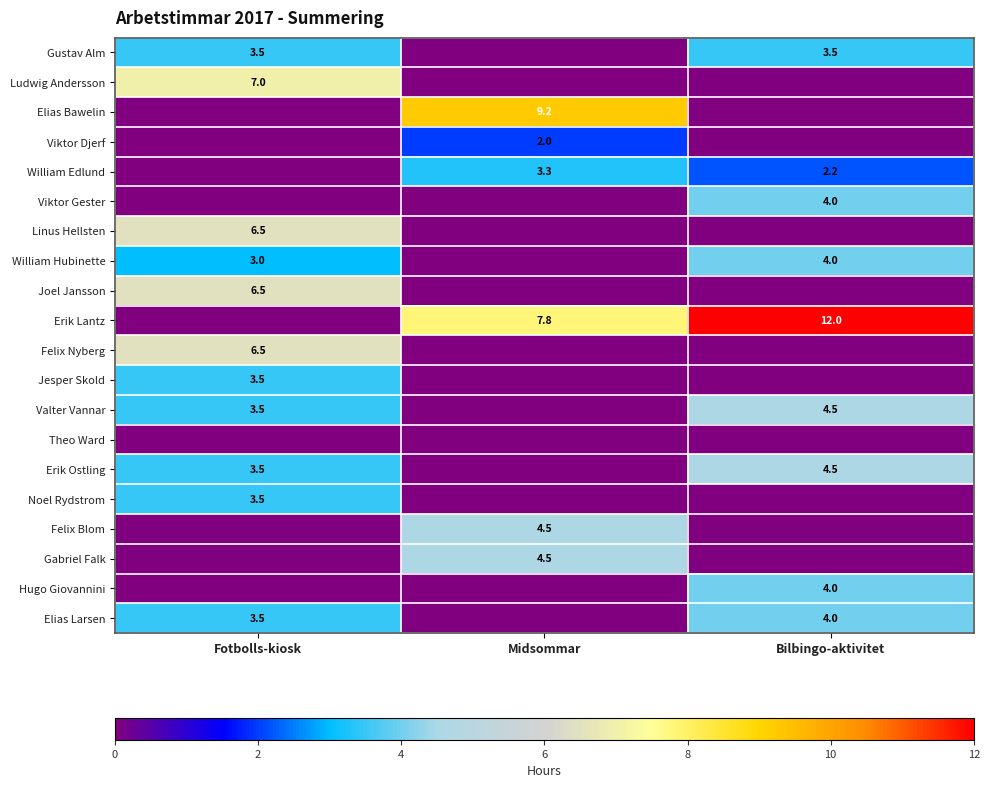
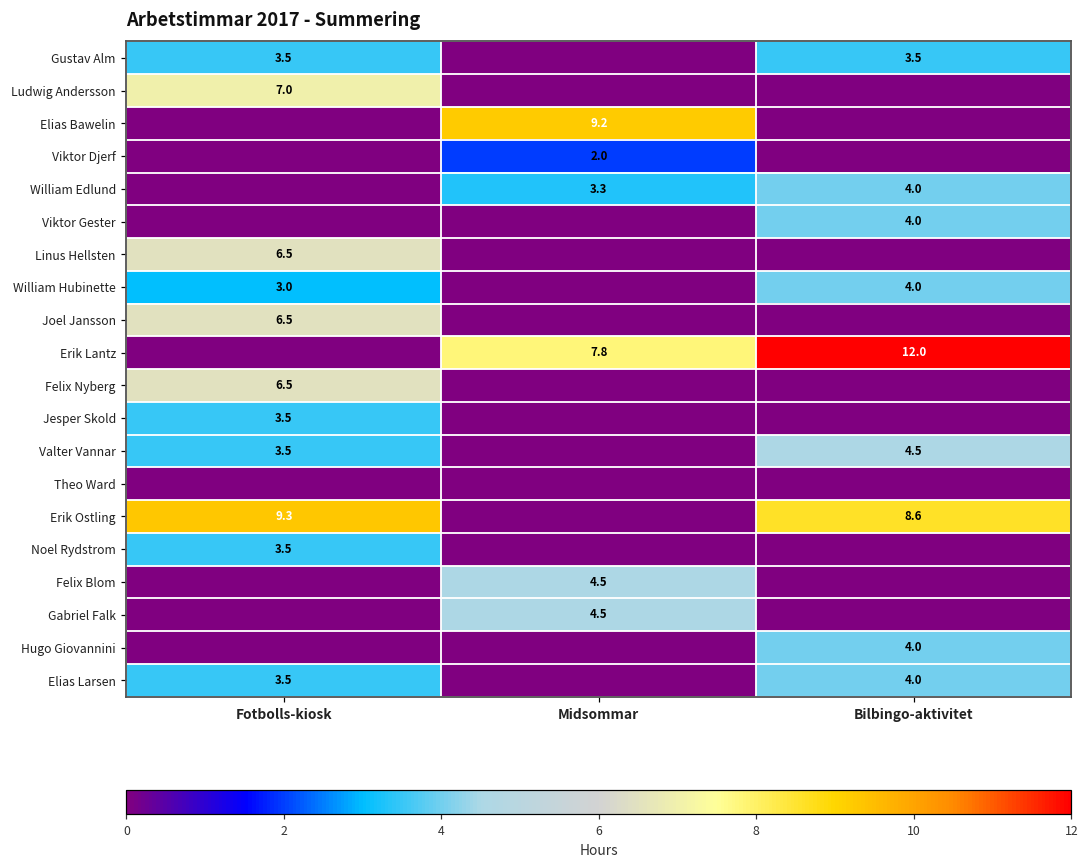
William Edlund, Bilbingo-aktivitet: 2.2 -> 4.0
Erik Ostling, Fotbolls-kiosk: 3.5 -> 9.3
Erik Ostling, Bilbingo-aktivitet: 4.5 -> 8.6
